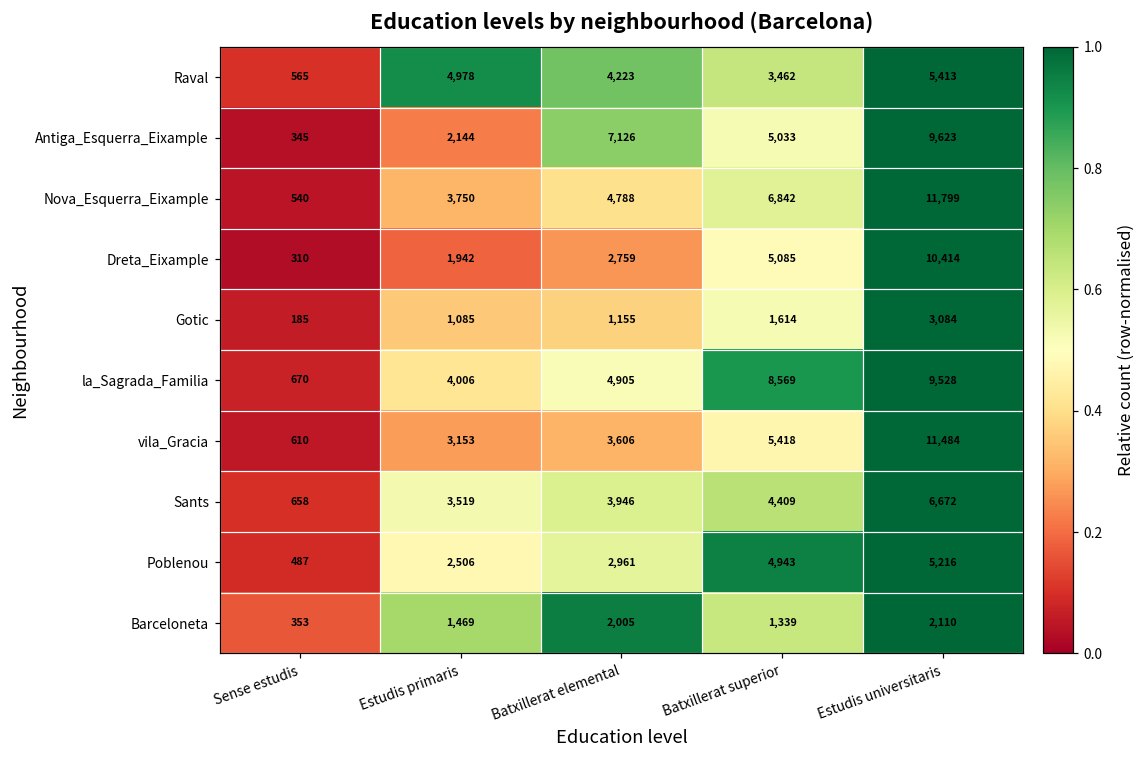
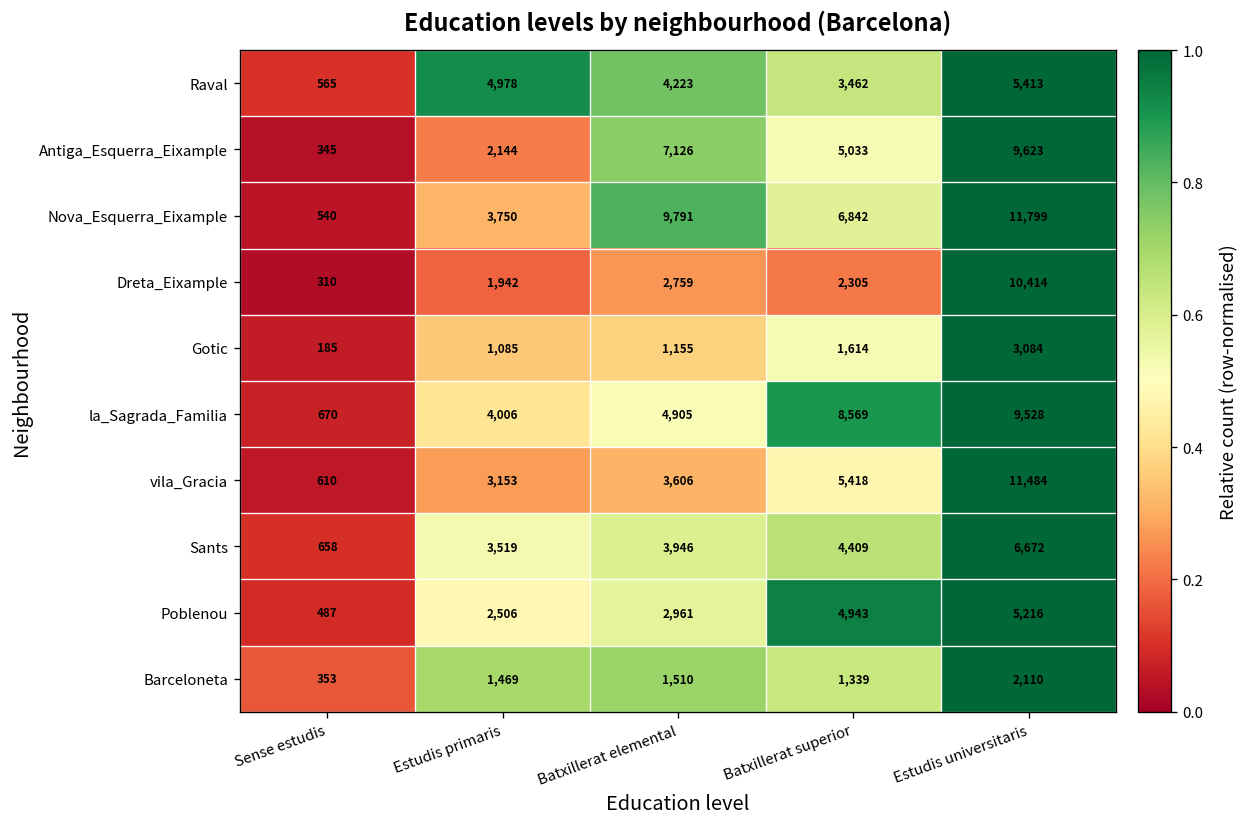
Nova_Esquerra_Eixample, Batxillerat elemental: 4,788 -> 9,791
Dreta_Eixample, Batxillerat superior: 5,085 -> 2,305
Barceloneta, Batxillerat elemental: 2,005 -> 1,510
